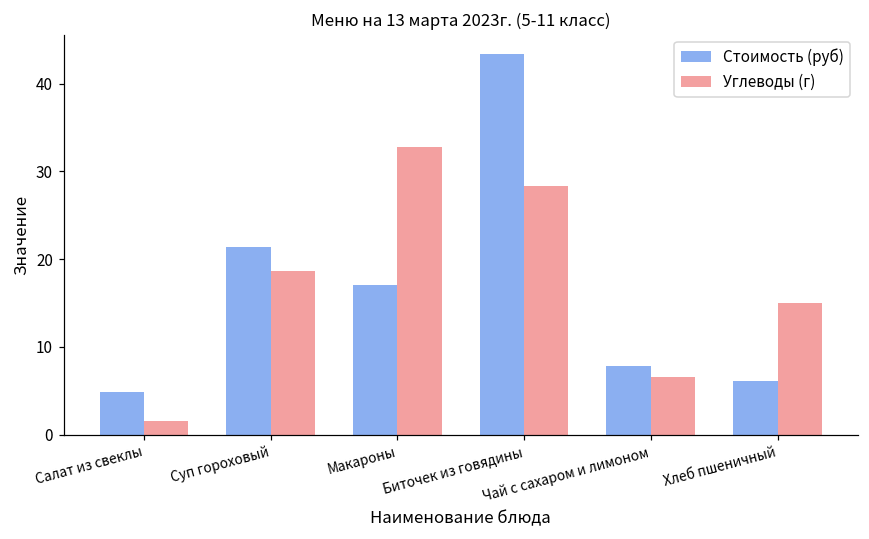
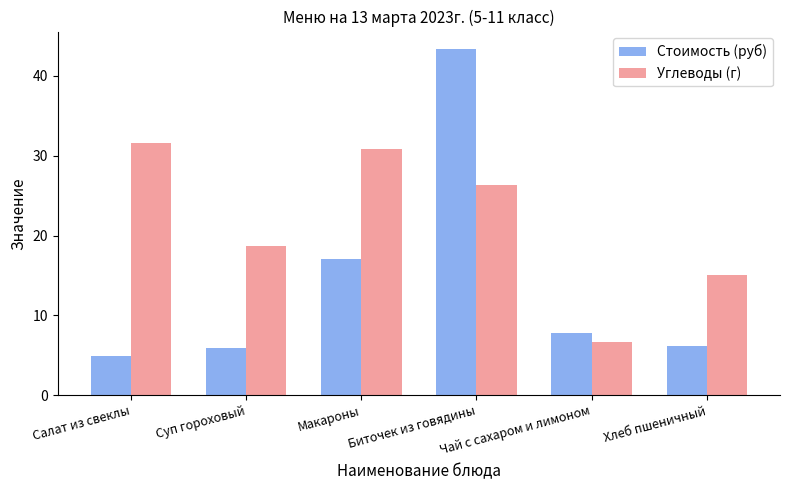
Углеводы (г), Салат из свеклы: 2 -> 32
Стоимость (руб), Суп гороховый: 21 -> 6
Углеводы (г), Макароны: 33 -> 31
Углеводы (г), Биточек из говядины: 28 -> 26
